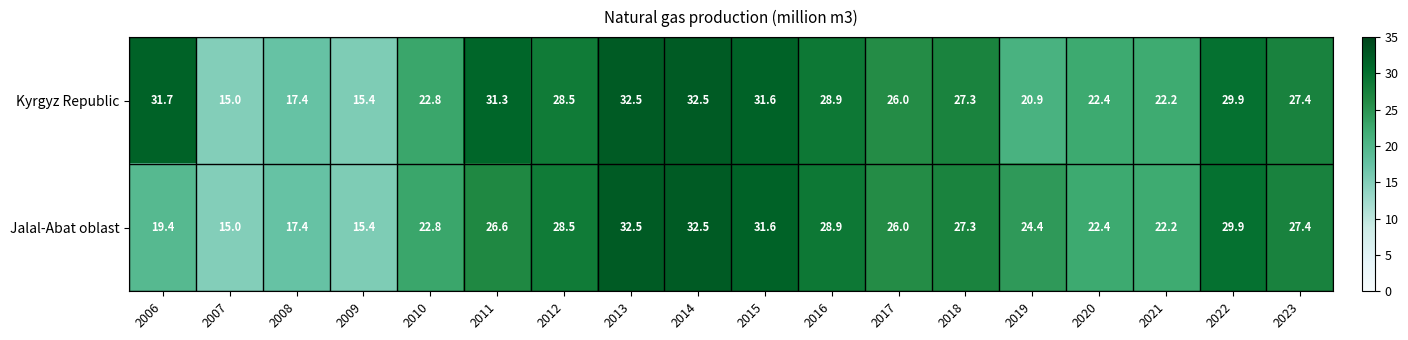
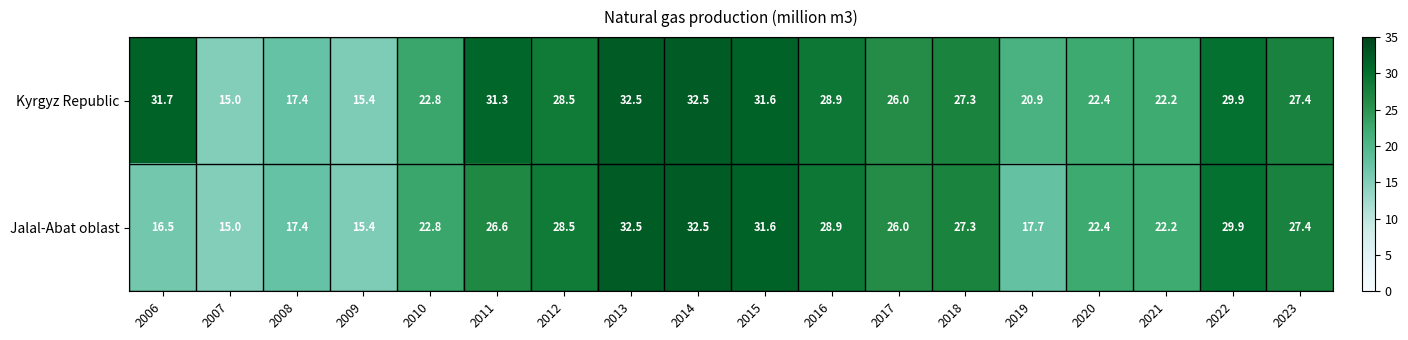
Jalal-Abat oblast, 2006: 19.4 -> 16.5
Jalal-Abat oblast, 2019: 24.4 -> 17.7
